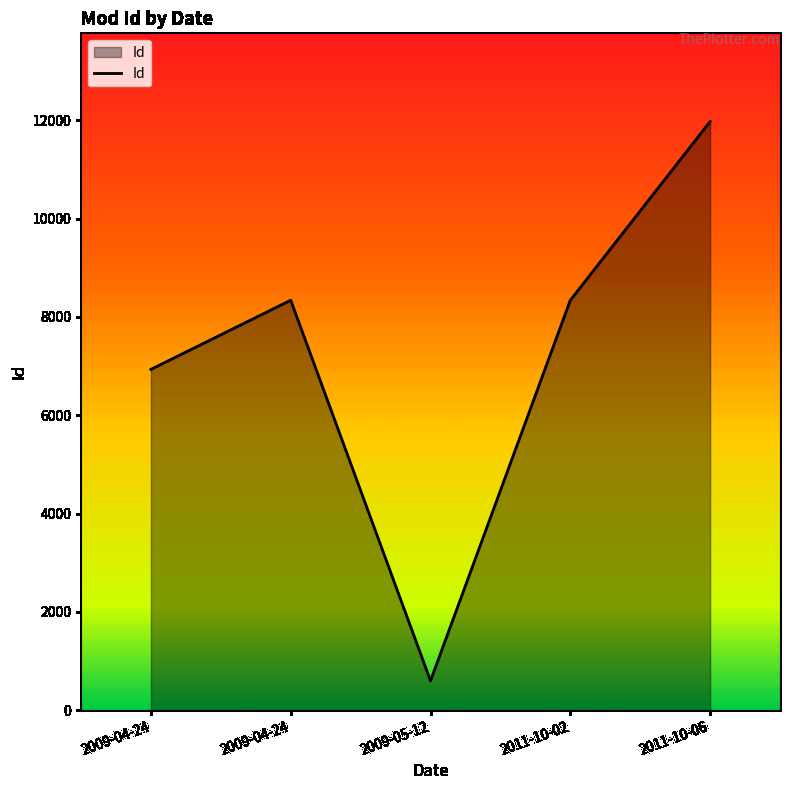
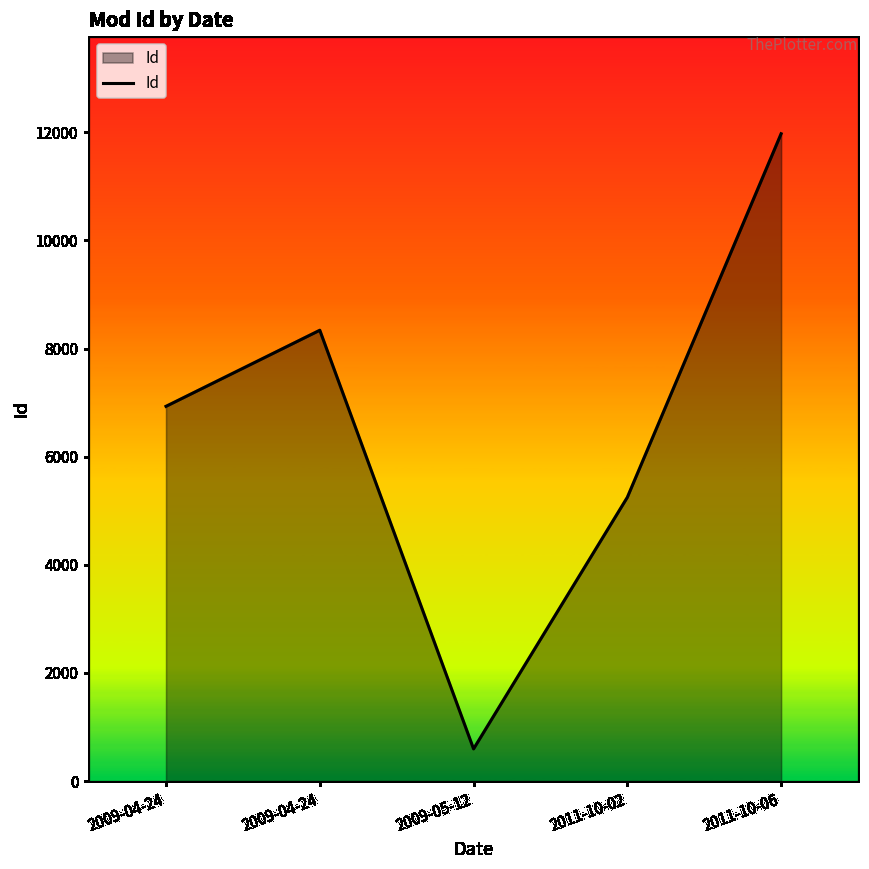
2011-10-02: 8300 -> 5200
